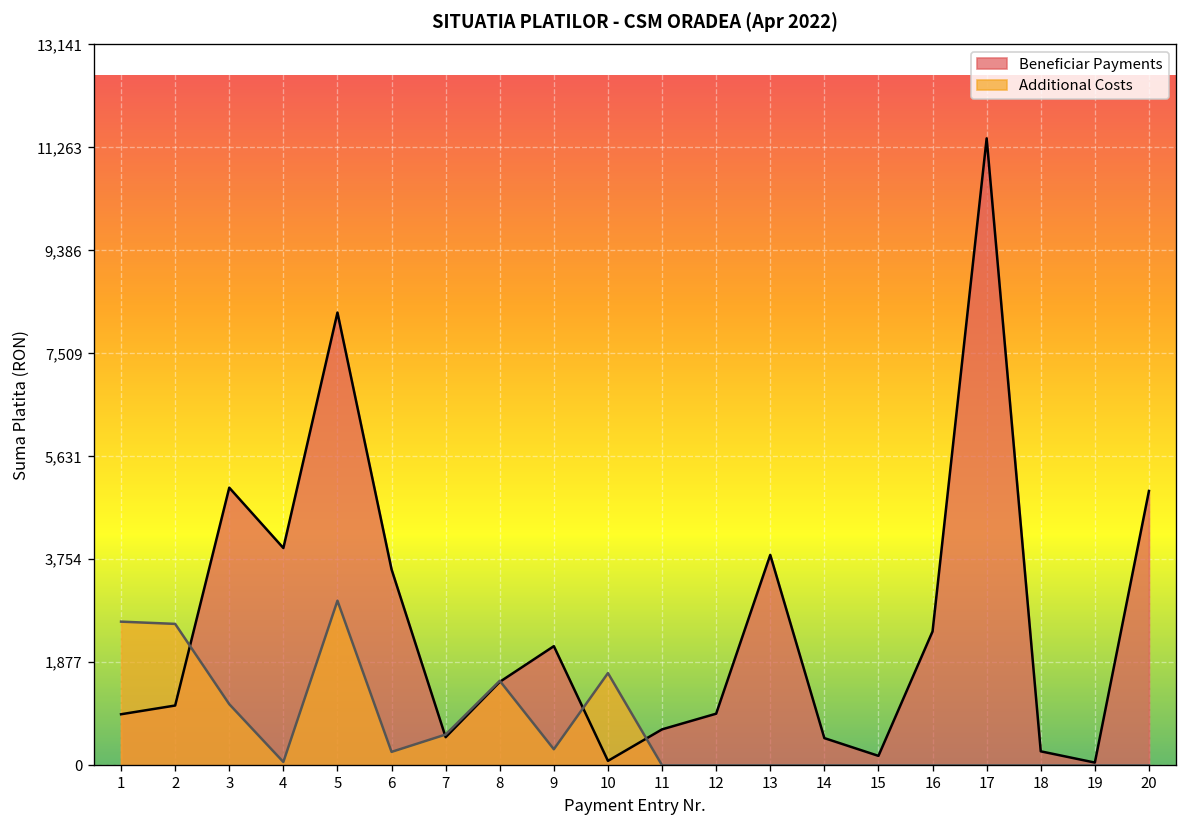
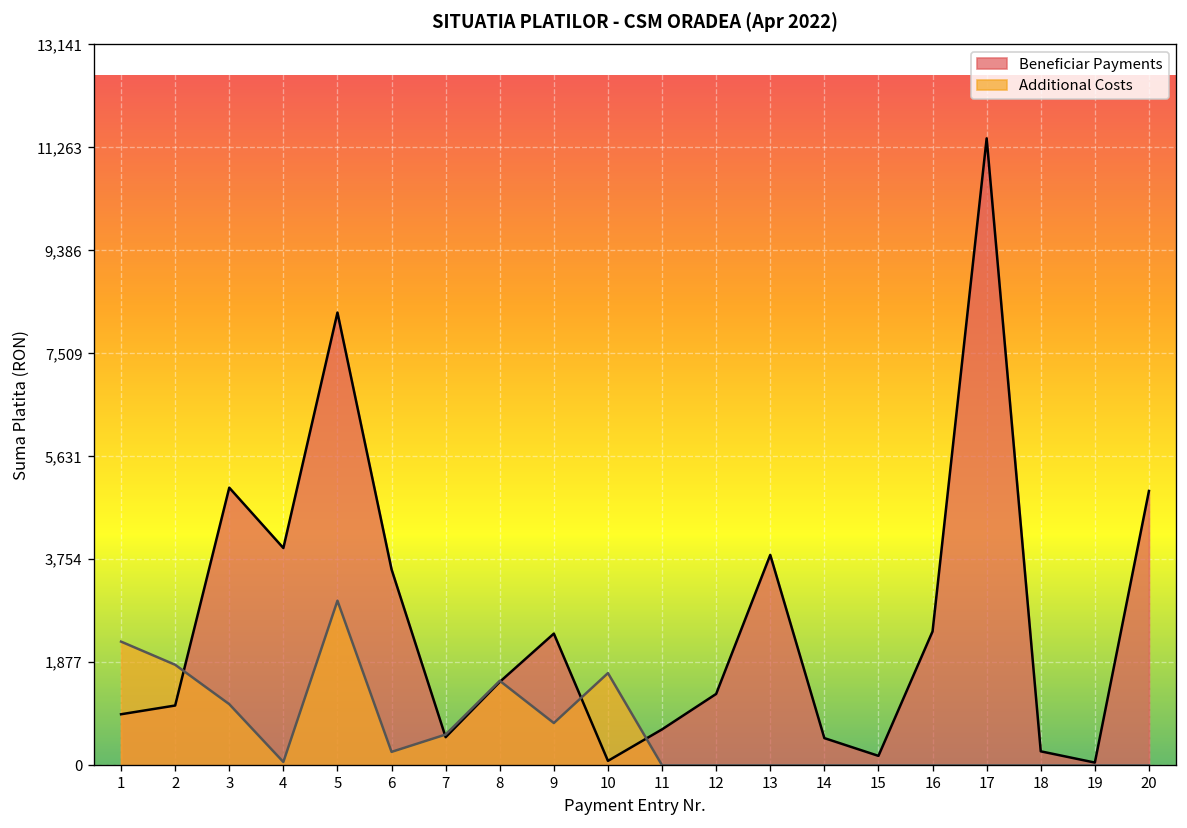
Additional Costs, 1: 2,600 -> 2,300
Additional Costs, 2: 2,600 -> 1,800
Beneficiar Payments, 9: 2,200 -> 2,400
Additional Costs, 9: 300 -> 800
Beneficiar Payments, 12: 900 -> 1,300
